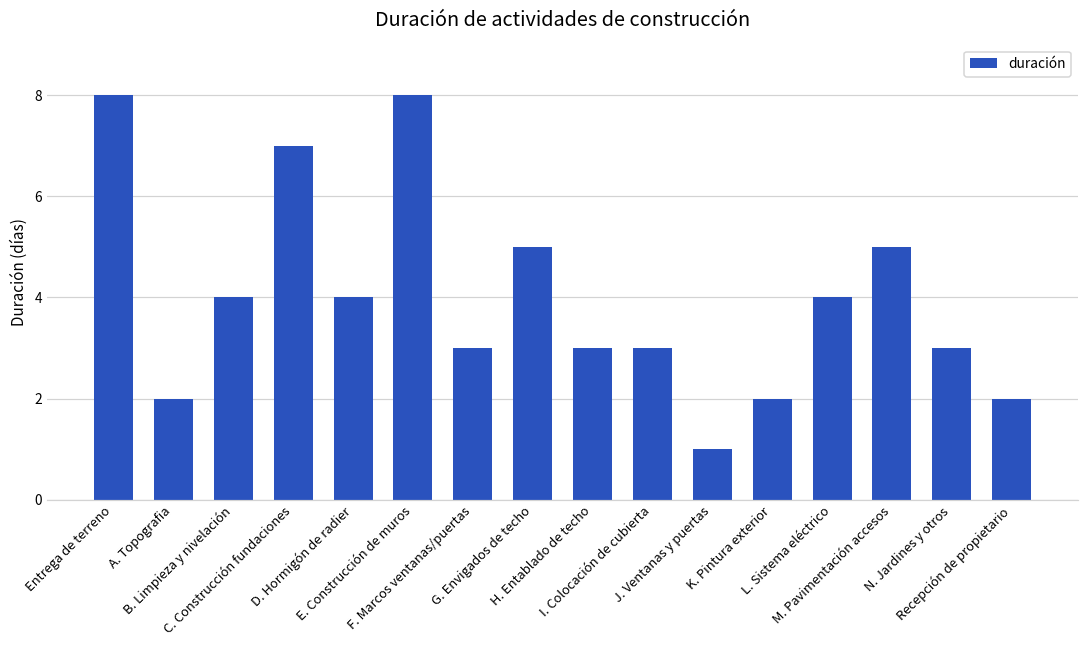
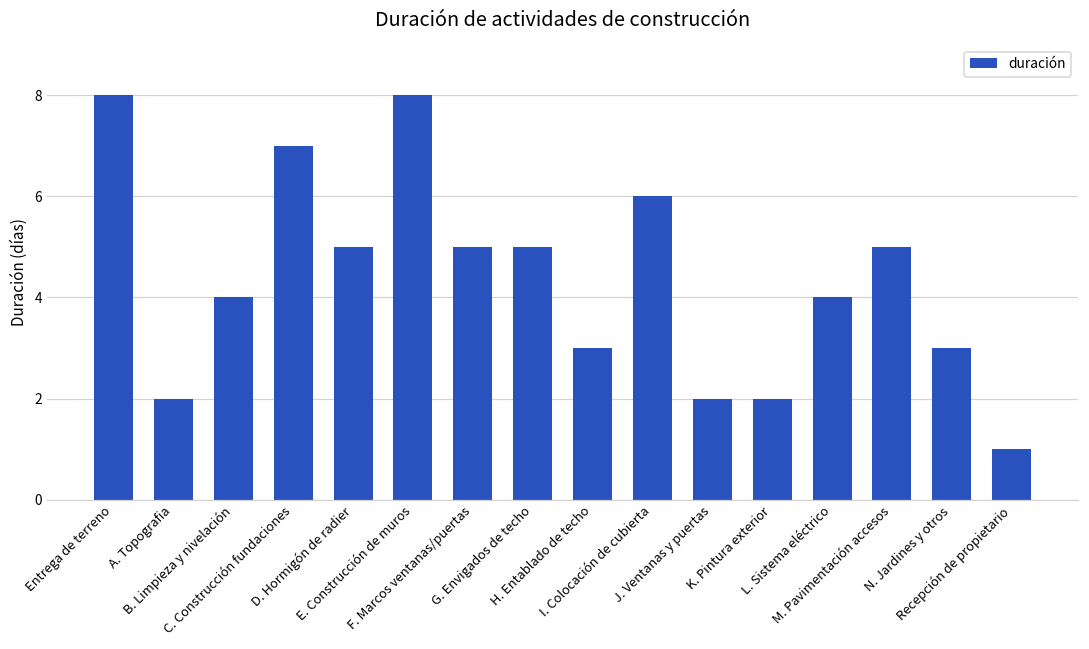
D. Hormigón de radier: 4 -> 5
F. Marcos ventanas/puertas: 3 -> 5
I. Colocación de cubierta: 3 -> 6
J. Ventanas y puertas: 1 -> 2
Recepción de propietario: 2 -> 1
